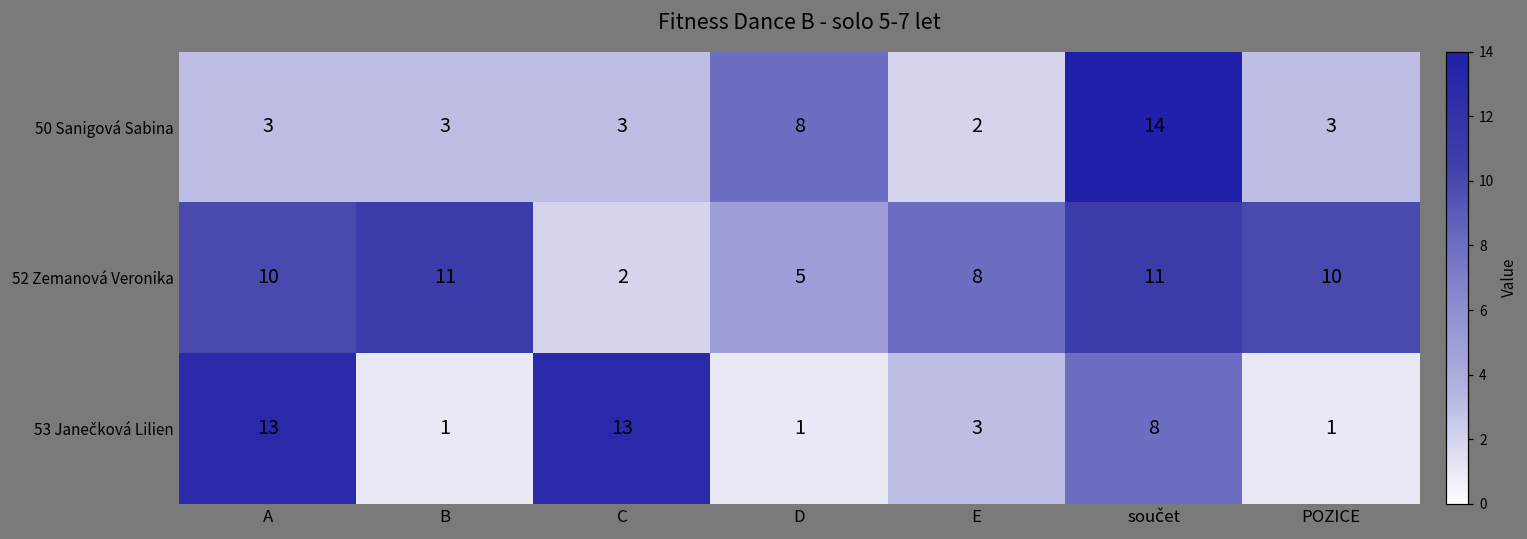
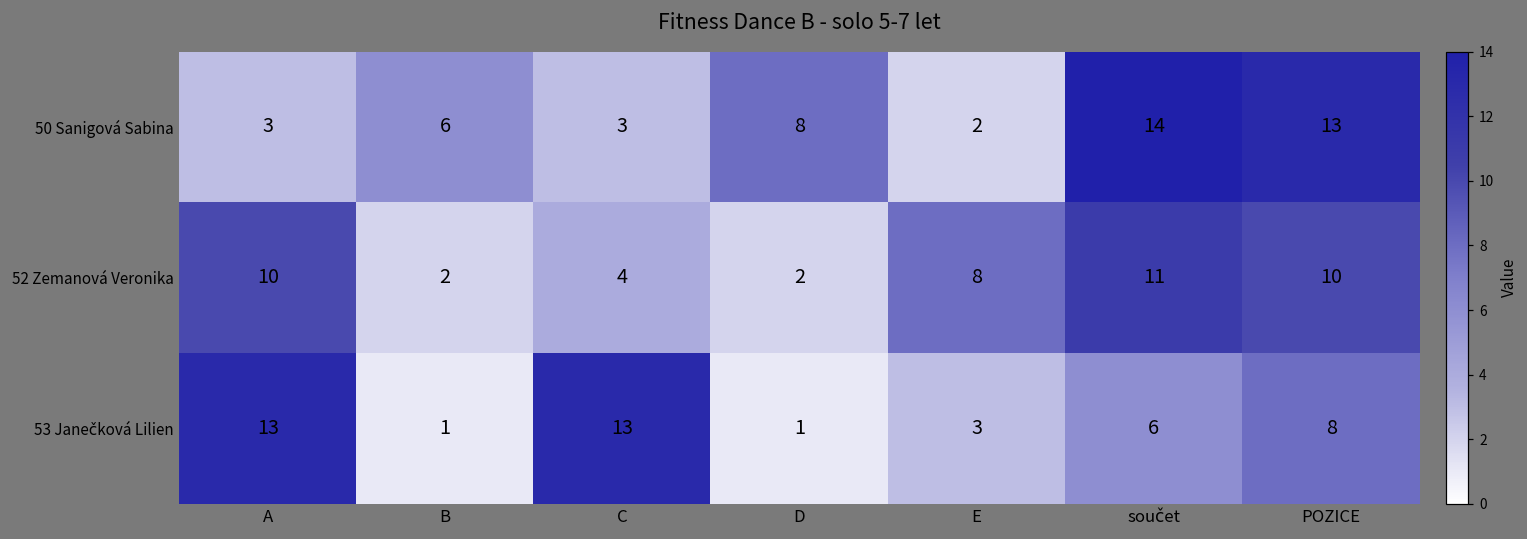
50 Sanigová Sabina, B: 3 -> 6
50 Sanigová Sabina, POZICE: 3 -> 13
52 Zemanová Veronika, B: 11 -> 2
52 Zemanová Veronika, C: 2 -> 4
52 Zemanová Veronika, D: 5 -> 2
53 Janečková Lilien, součet: 8 -> 6
53 Janečková Lilien, POZICE: 1 -> 8
